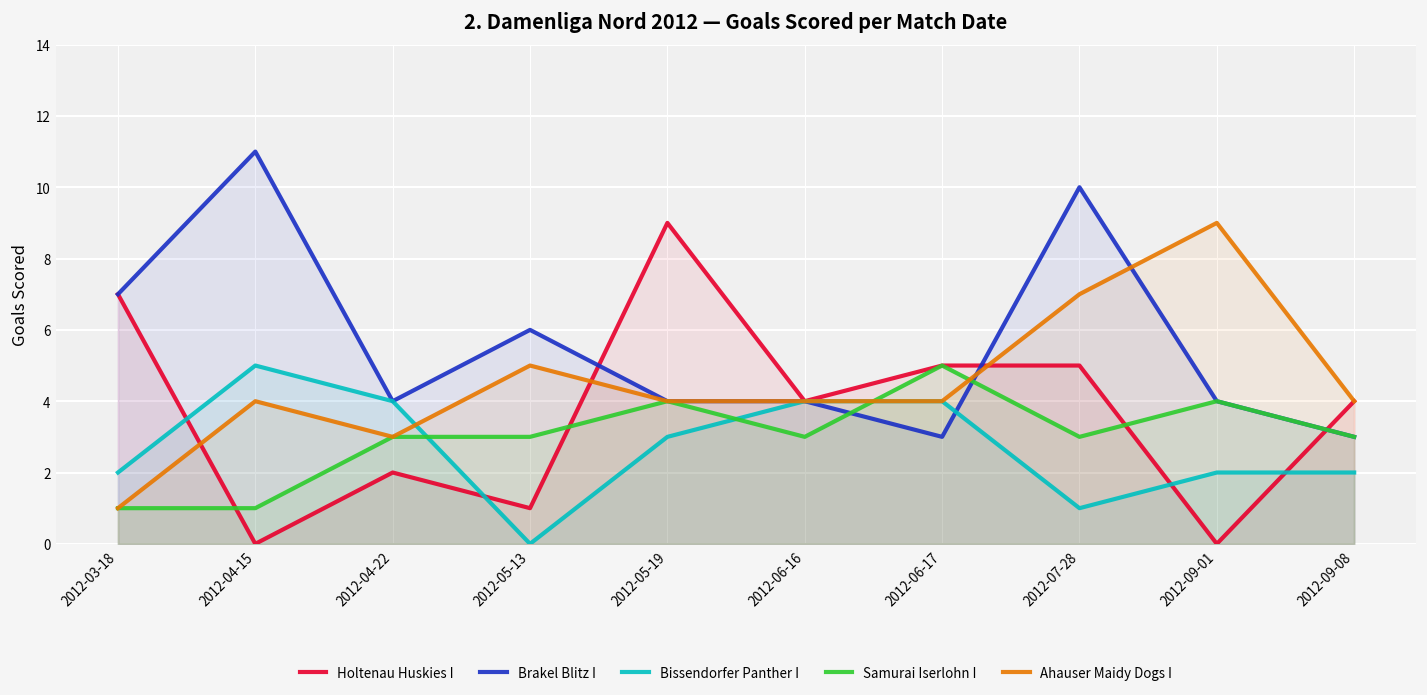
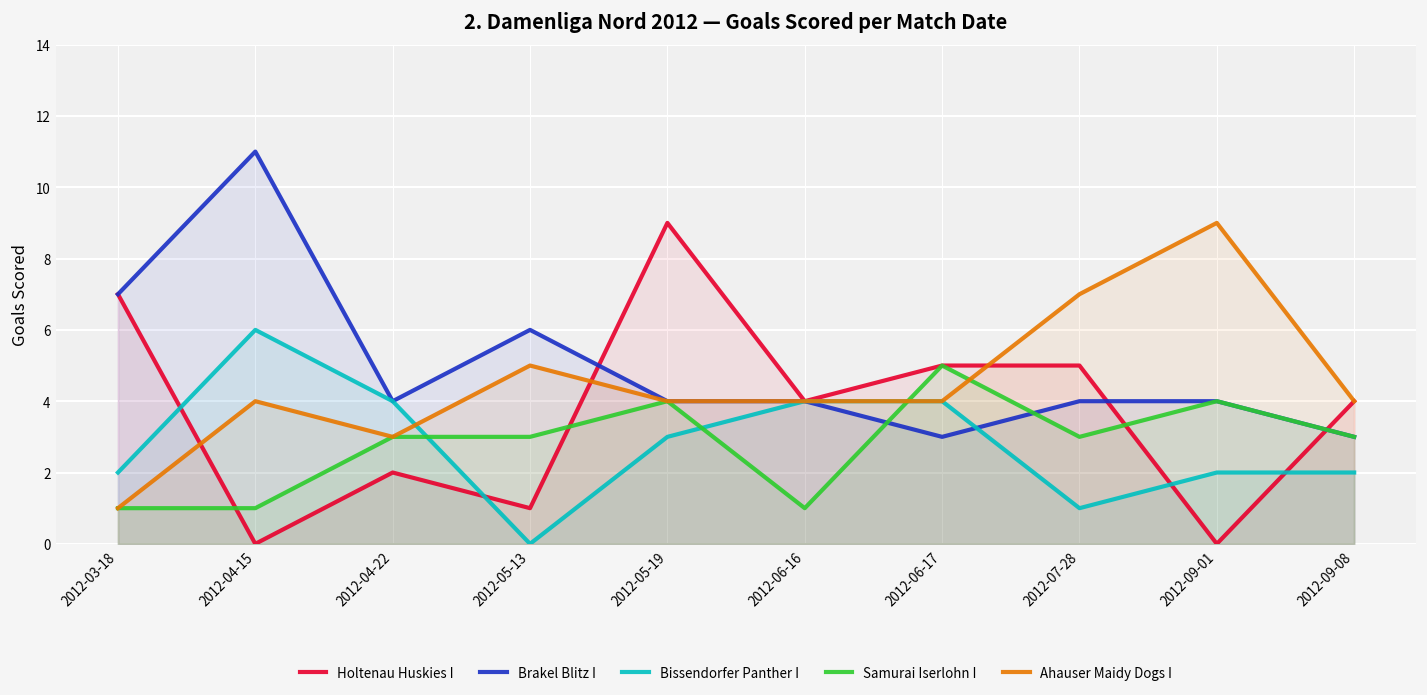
Bissendorfer Panther I, 2012-04-15: 5 -> 6
Samurai Iserlohn I, 2012-06-16: 3 -> 1
Brakel Blitz I, 2012-07-28: 10 -> 4
